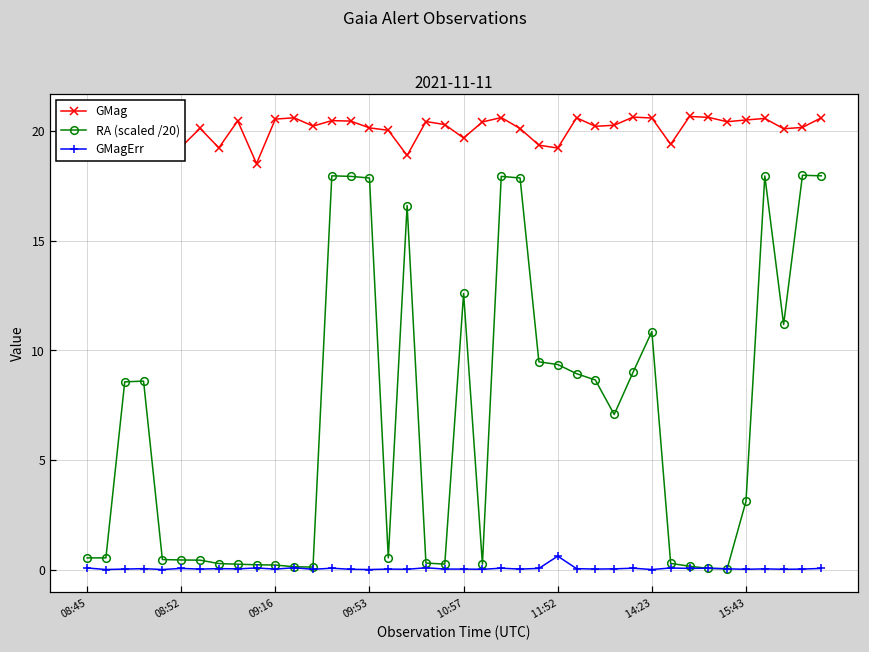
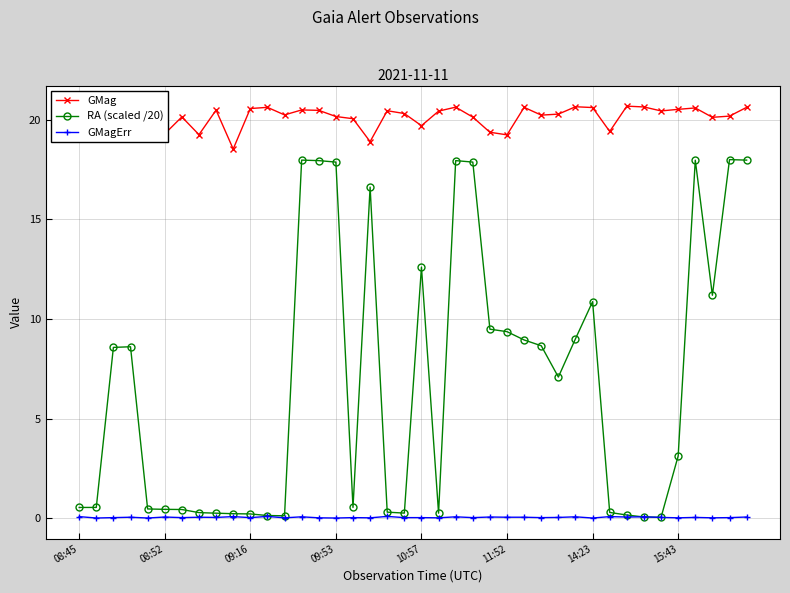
GMagErr, 11:52: 0.6 -> 0.1
